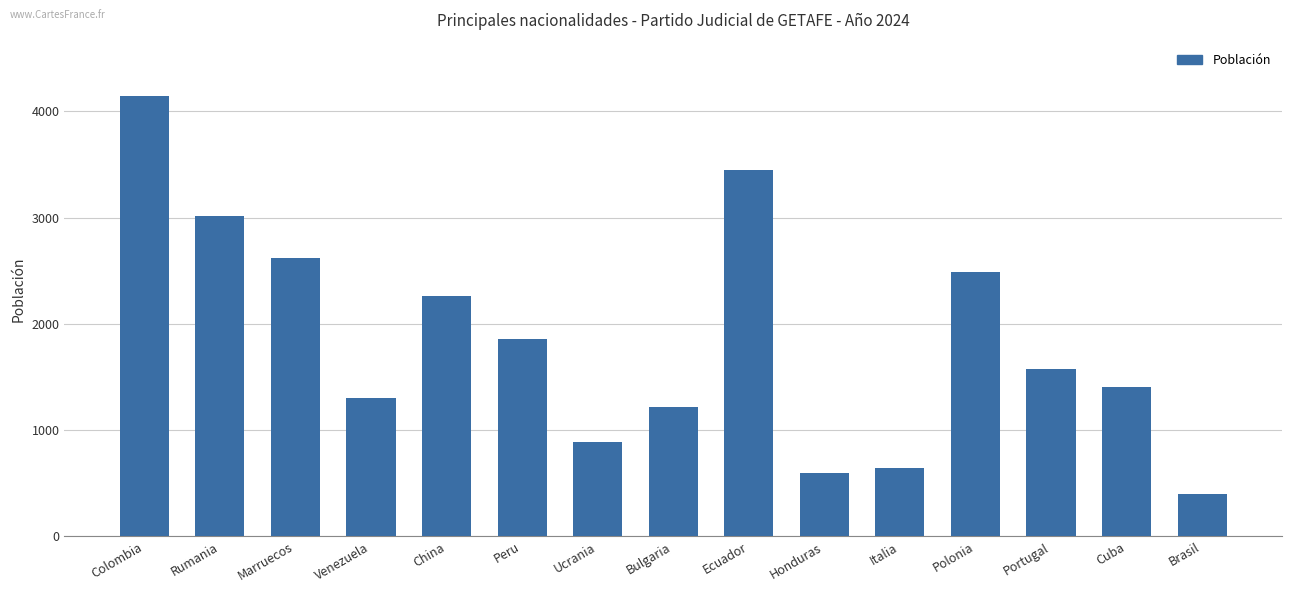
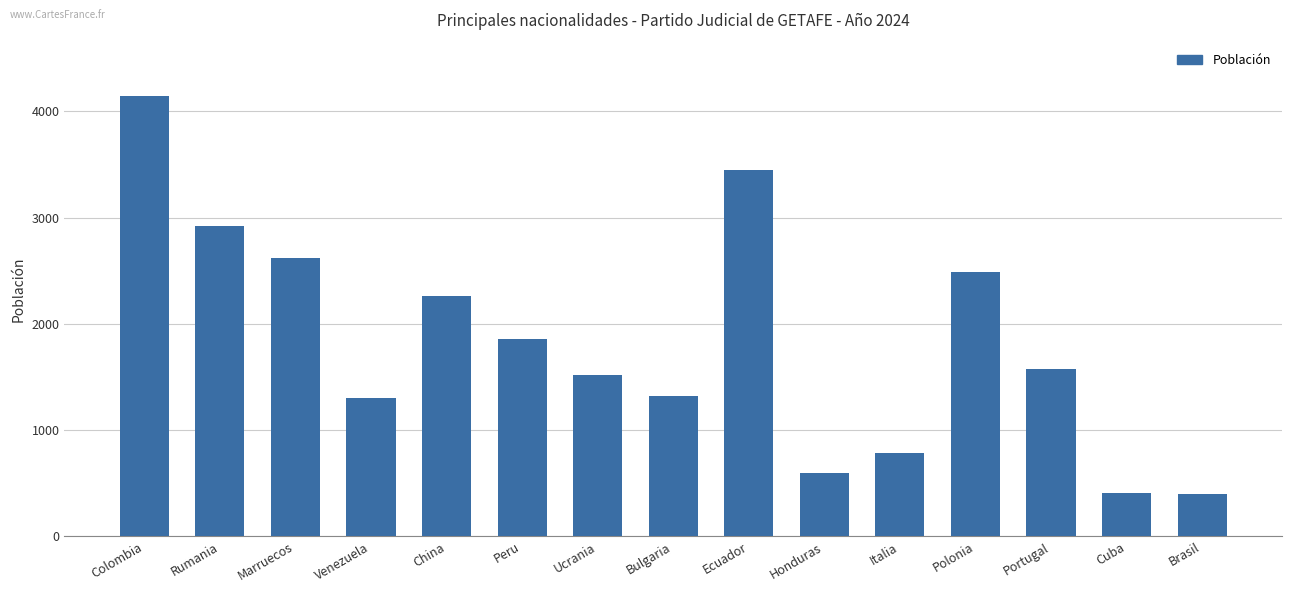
Rumania: 3020 -> 2920
Ucrania: 890 -> 1520
Bulgaria: 1220 -> 1320
Italia: 650 -> 790
Cuba: 1410 -> 410
